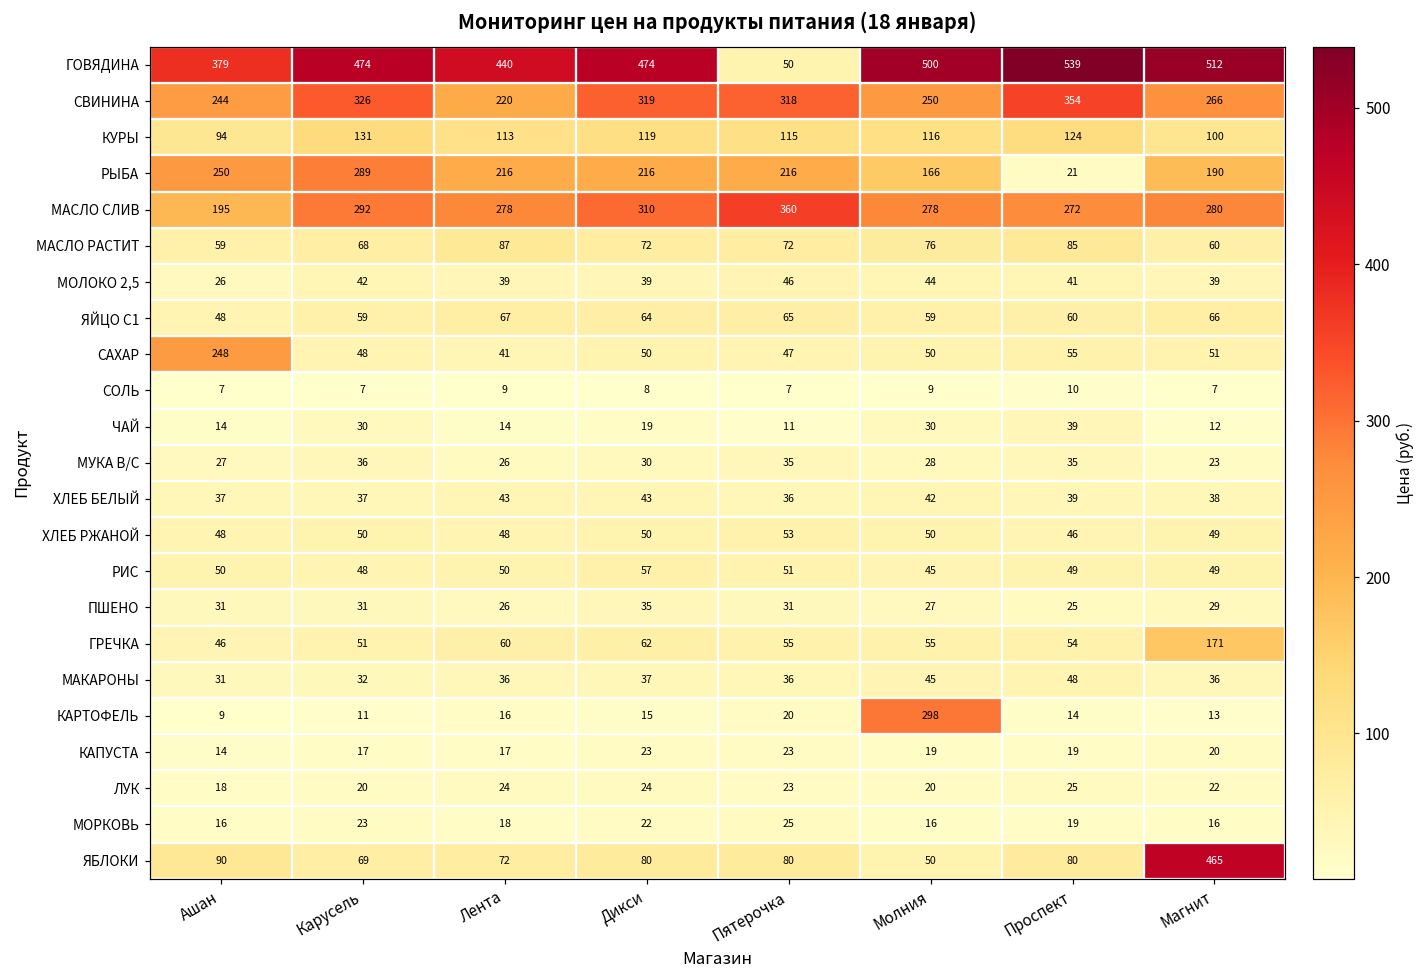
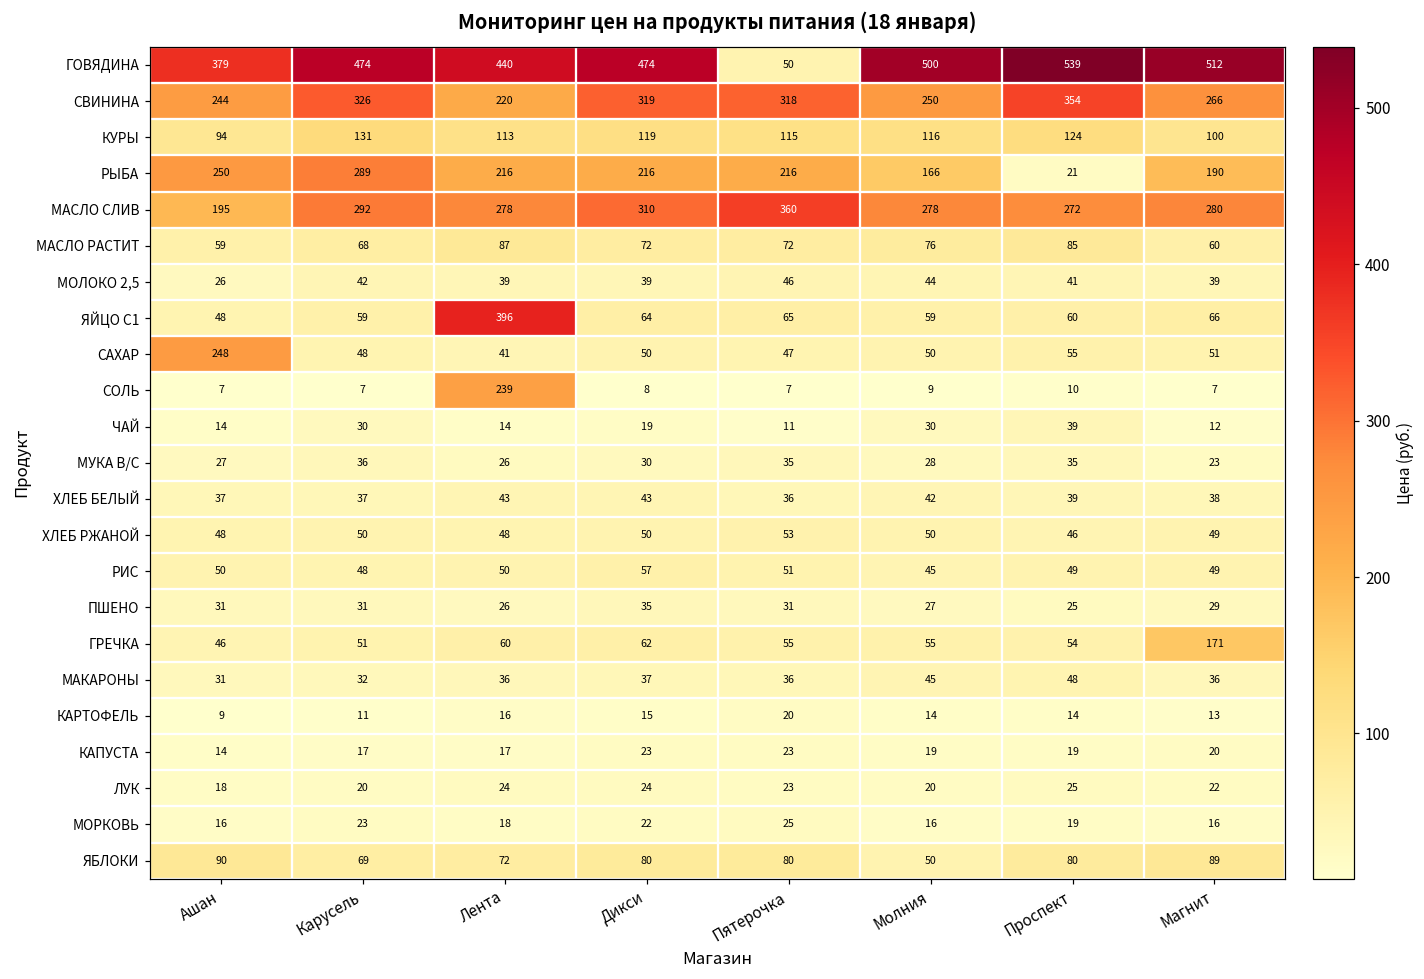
ЯЙЦО С1, Лента: 67 -> 396
СОЛЬ, Лента: 9 -> 239
КАРТОФЕЛЬ, Молния: 298 -> 14
ЯБЛОКИ, Магнит: 465 -> 89
